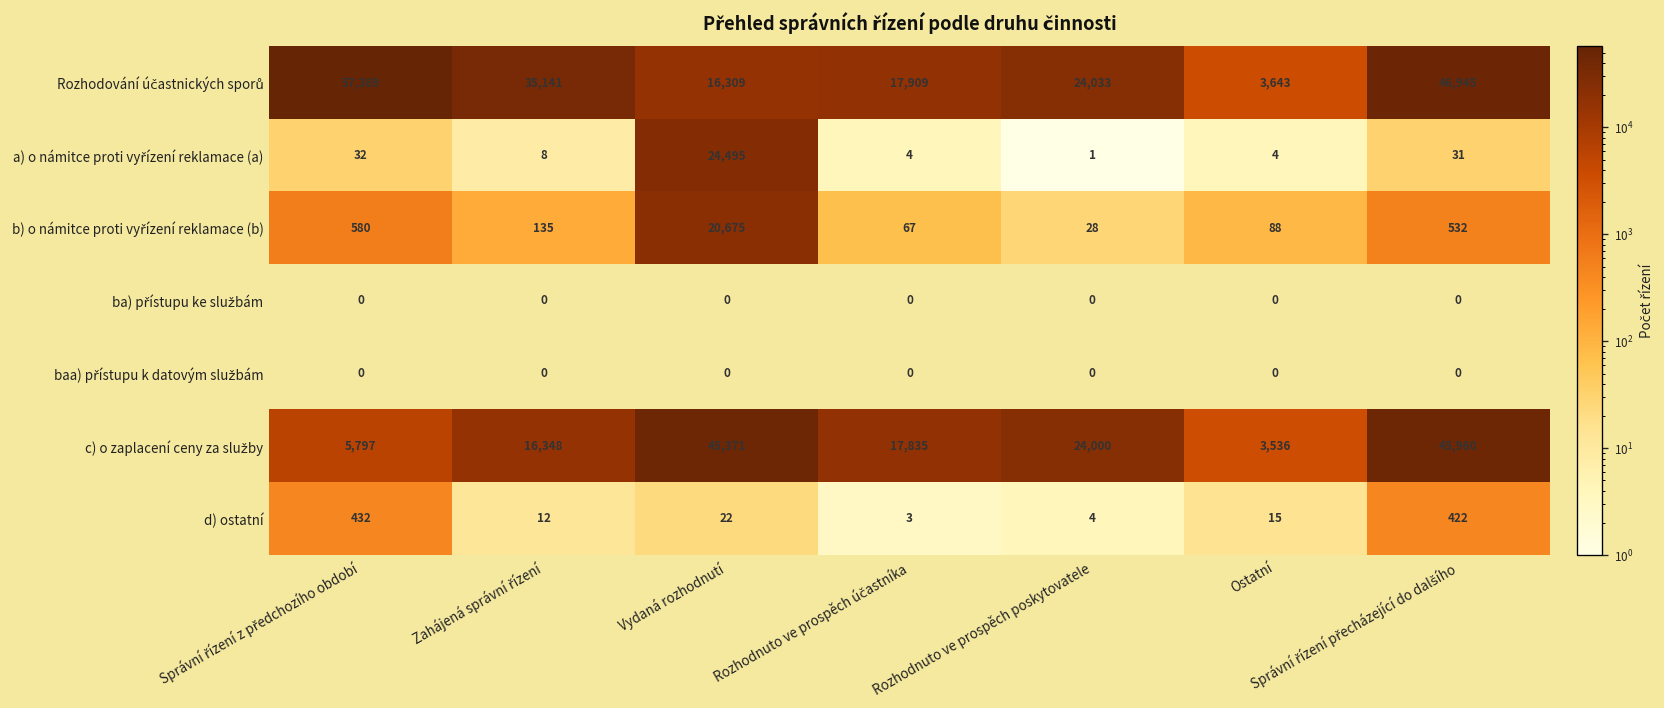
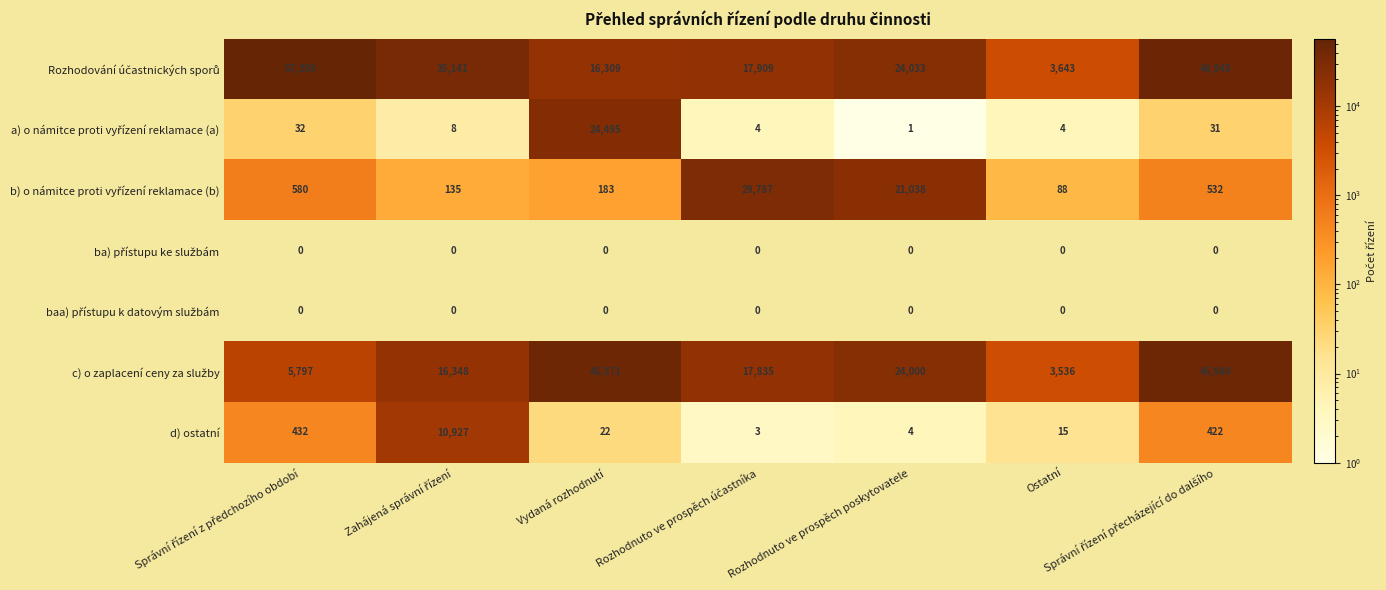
b) o námitce proti vyřízení reklamace (b), Vydaná rozhodnutí: 20,675 -> 183
b) o námitce proti vyřízení reklamace (b), Rozhodnuto ve prospěch účastníka: 67 -> 29,787
b) o námitce proti vyřízení reklamace (b), Rozhodnuto ve prospěch poskytovatele: 28 -> 21,038
d) ostatní, Zahájená správní řízení: 12 -> 10,927
